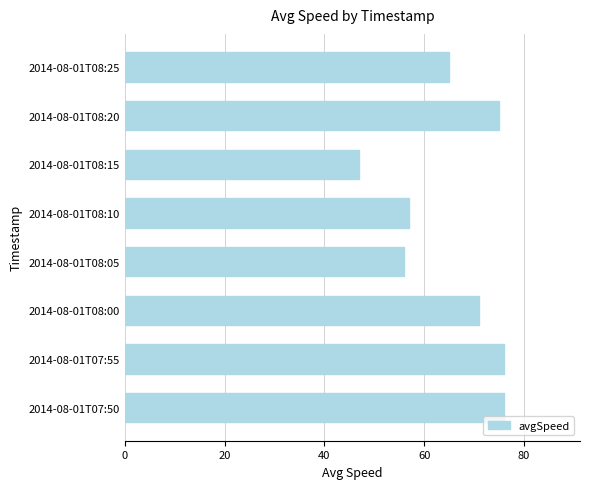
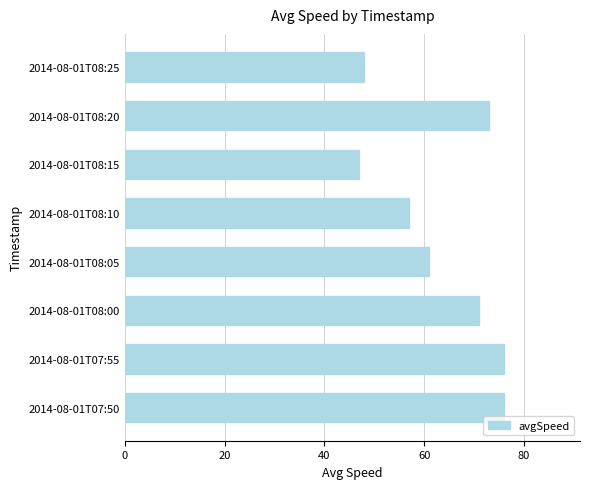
2014-08-01T08:25: 65 -> 48
2014-08-01T08:20: 75 -> 73
2014-08-01T08:05: 56 -> 61
